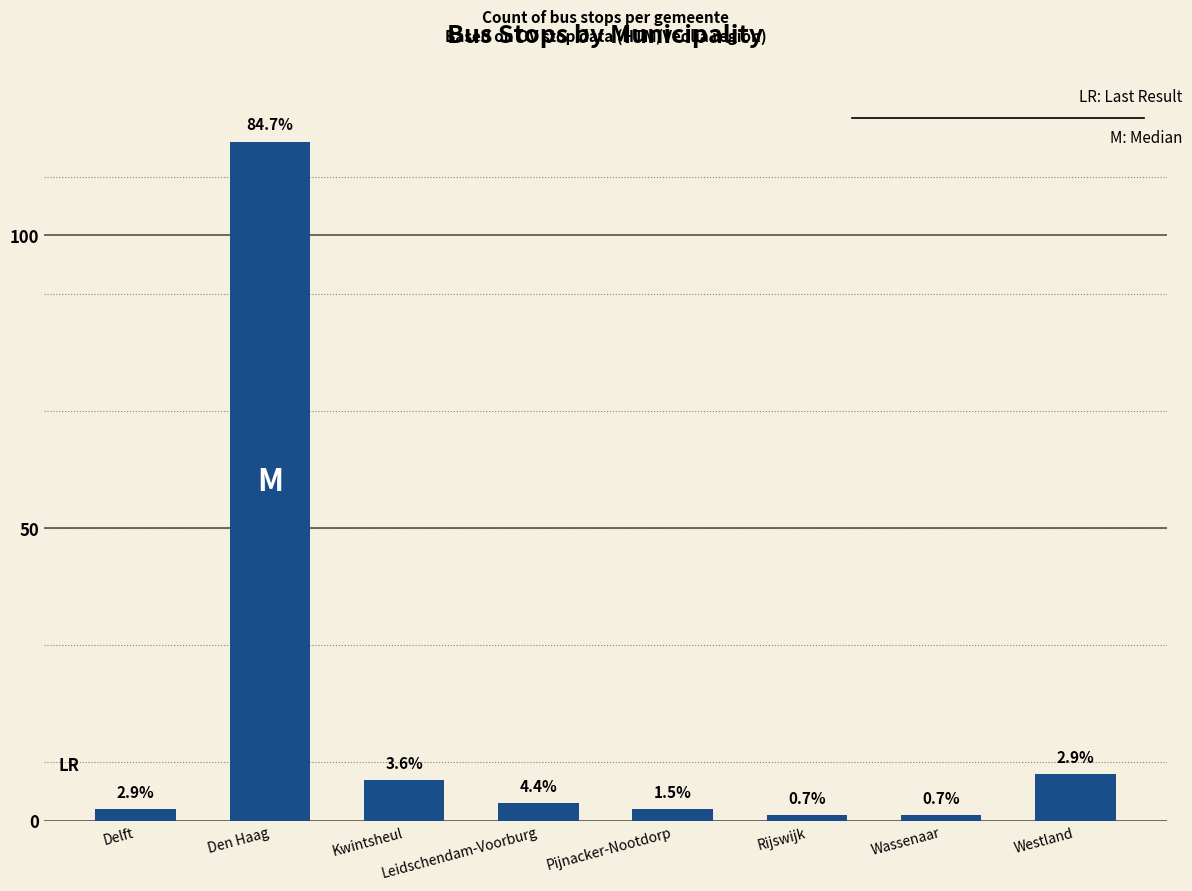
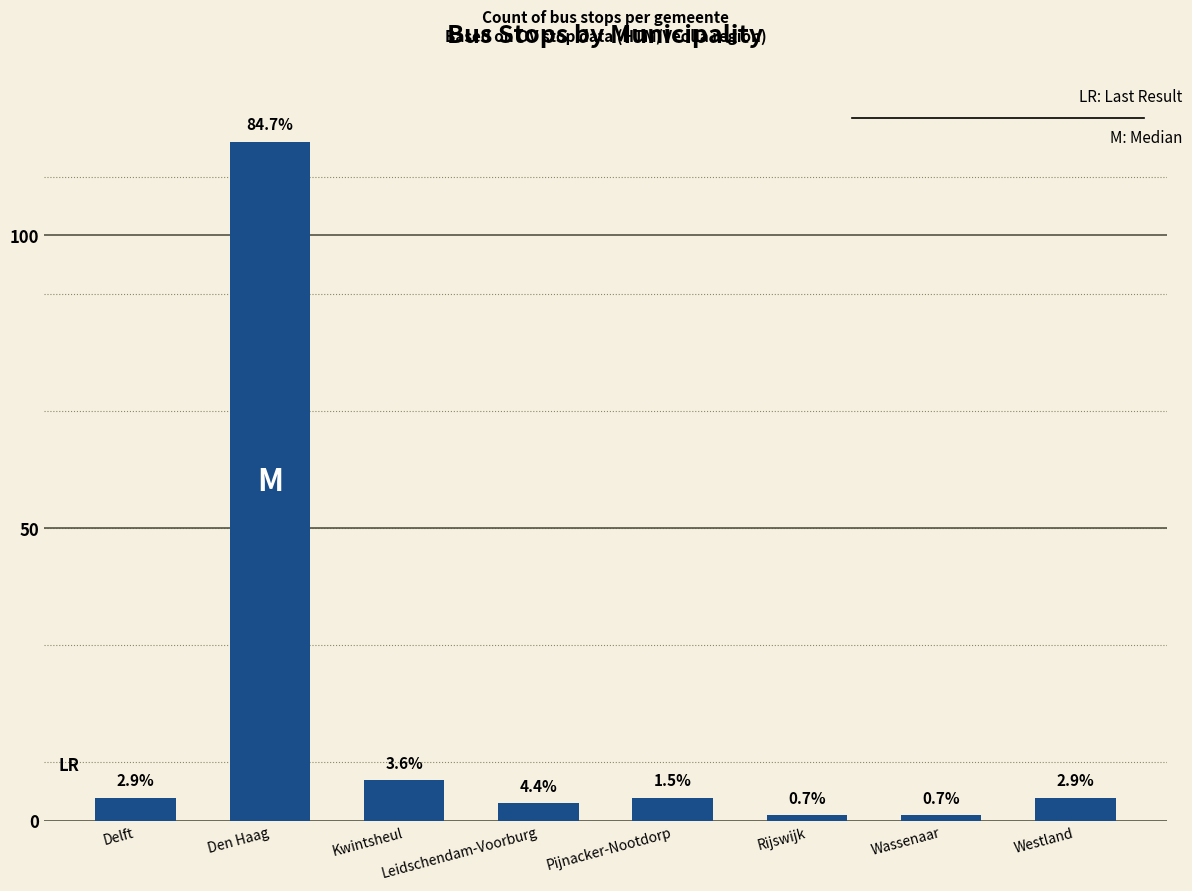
Delft: 2 -> 4
Pijnacker-Nootdorp: 2 -> 4
Westland: 8 -> 4
